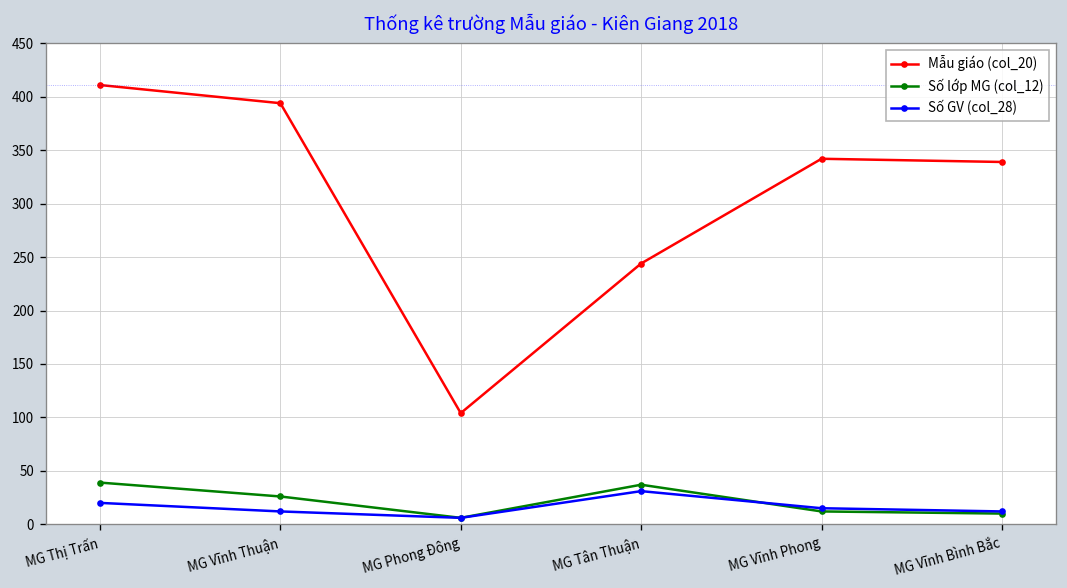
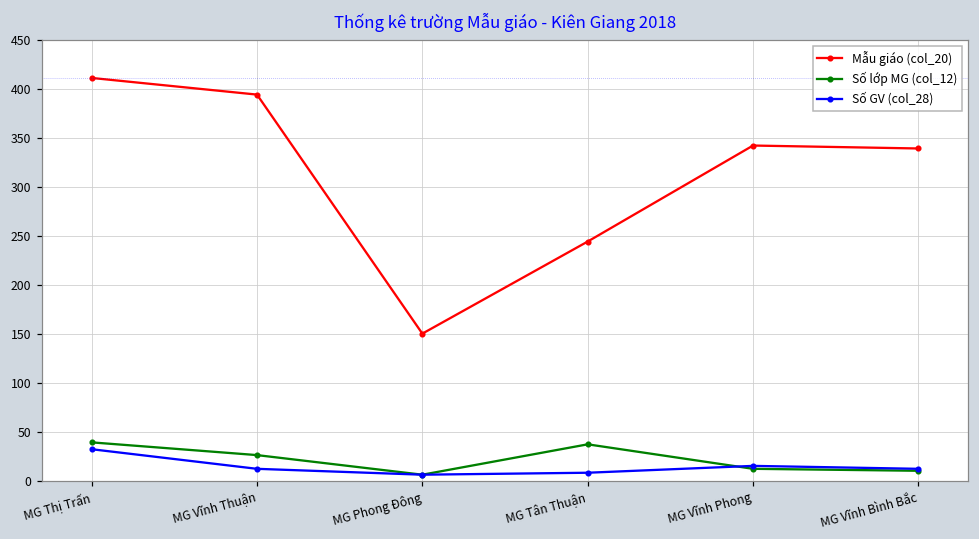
Số GV (col_28), MG Thị Trấn: 20 -> 30
Mẫu giáo (col_20), MG Phong Đông: 100 -> 150
Số GV (col_28), MG Tân Thuận: 30 -> 10
